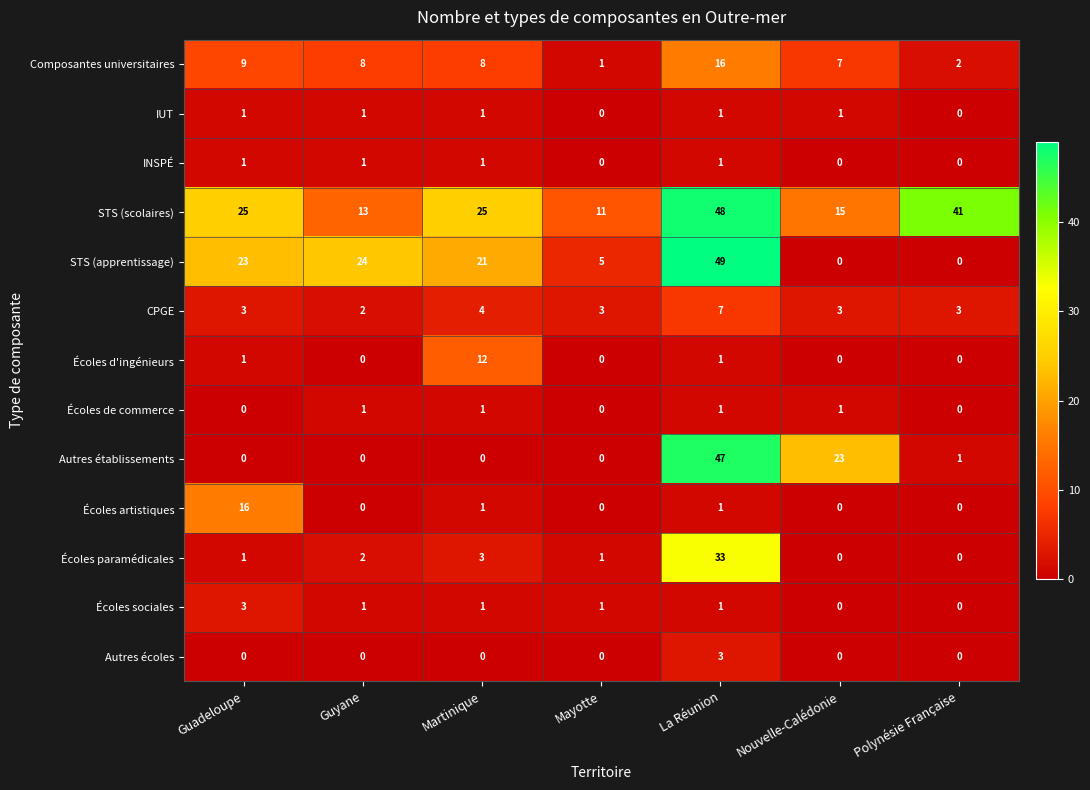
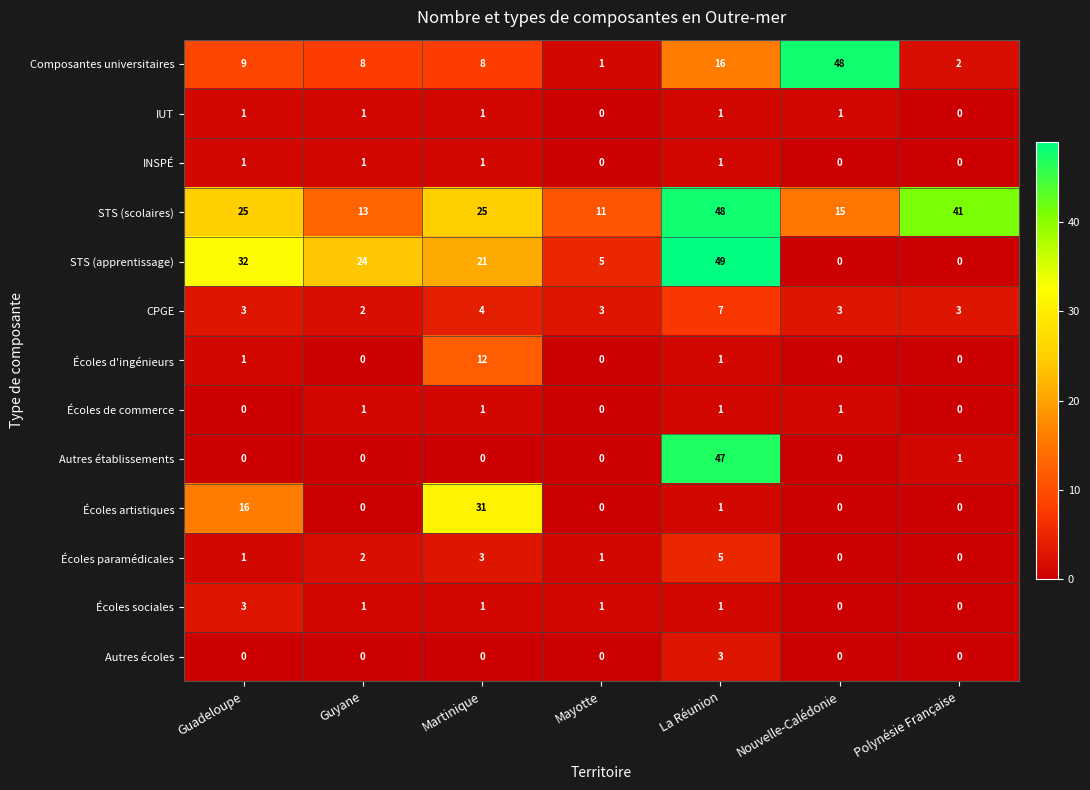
Composantes universitaires, Nouvelle-Calédonie: 7 -> 48
STS (apprentissage), Guadeloupe: 23 -> 32
Autres établissements, Nouvelle-Calédonie: 23 -> 0
Écoles artistiques, Martinique: 1 -> 31
Écoles paramédicales, La Réunion: 33 -> 5
